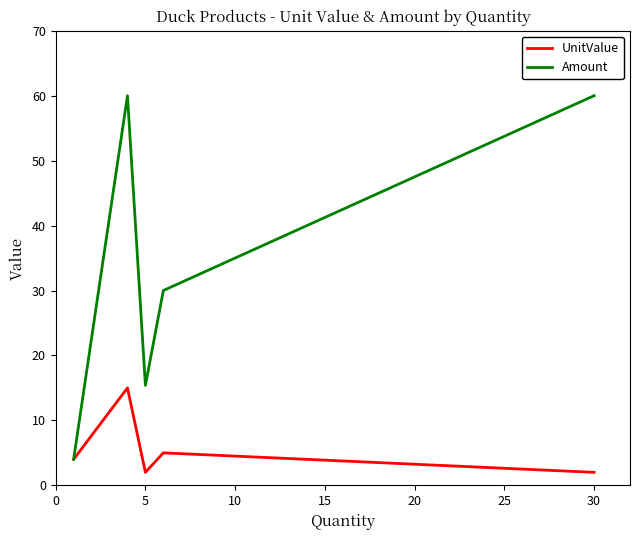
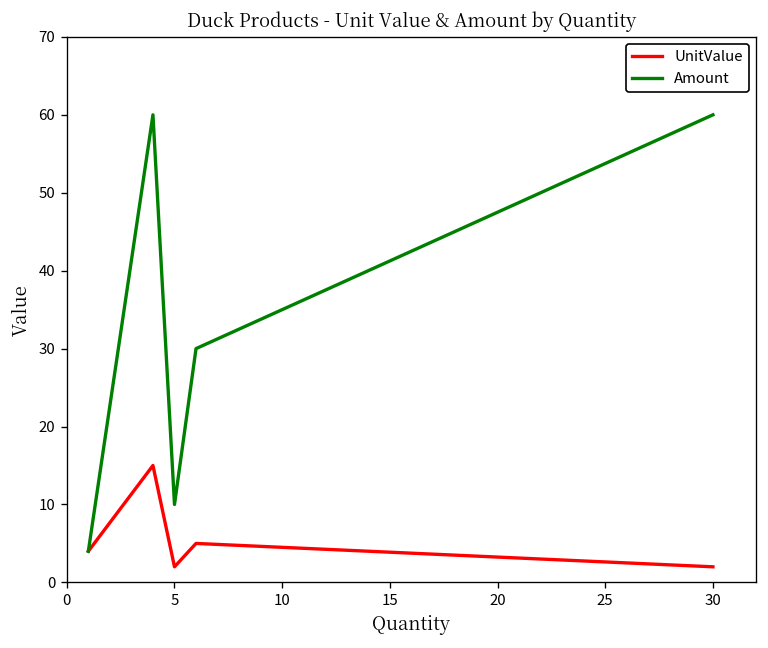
Amount, 5: 15 -> 10
